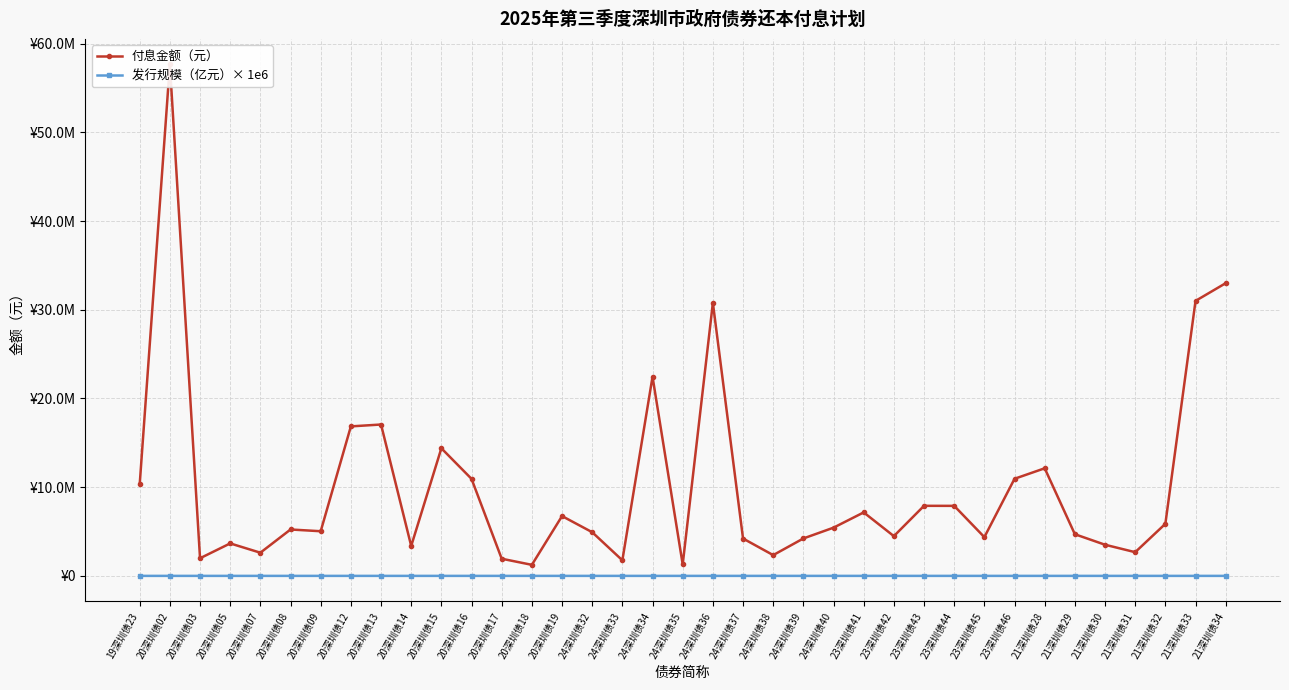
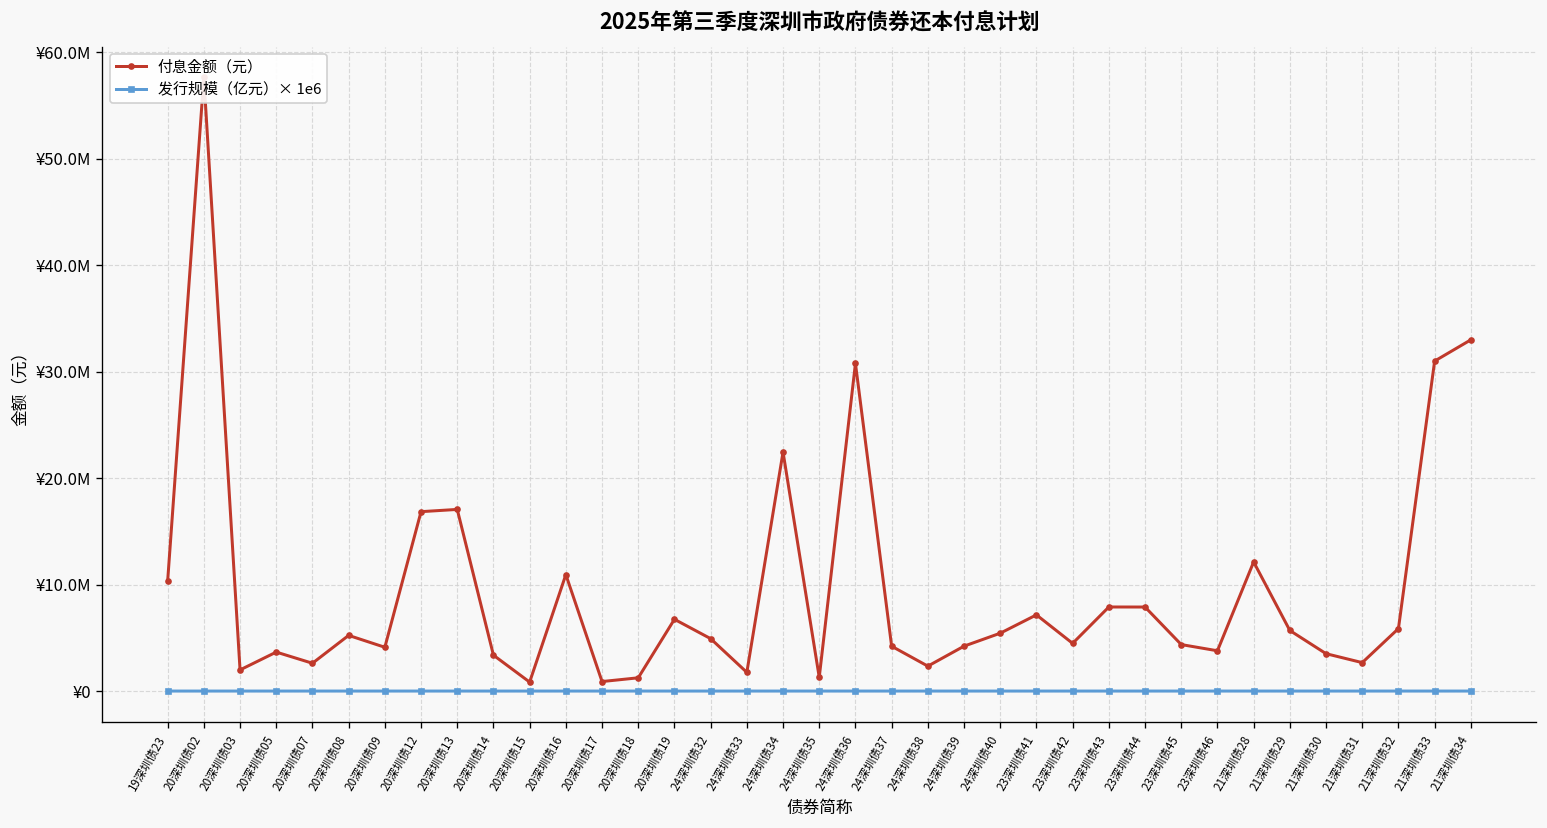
付息金额（元）, 20深圳债09: ¥5000000 -> ¥4000000
付息金额（元）, 20深圳债15: ¥14000000 -> ¥1000000
付息金额（元）, 20深圳债17: ¥2000000 -> ¥1000000
付息金额（元）, 23深圳债46: ¥11000000 -> ¥4000000
付息金额（元）, 21深圳债29: ¥5000000 -> ¥6000000
